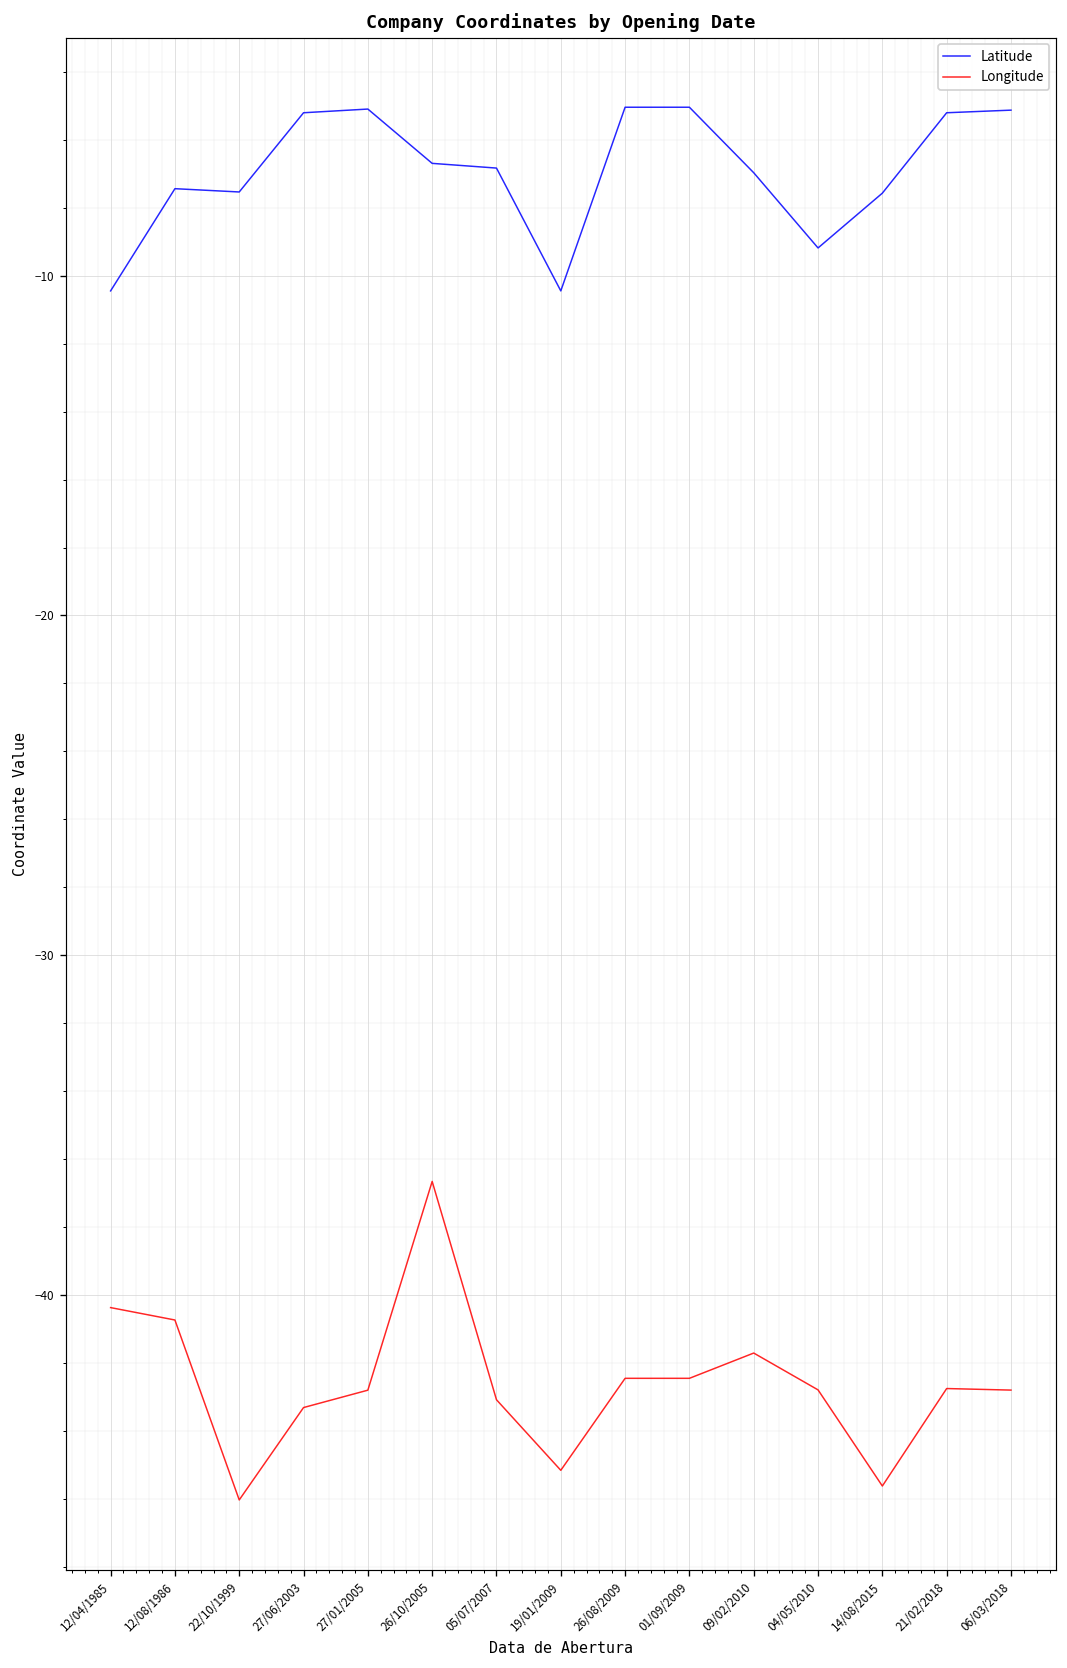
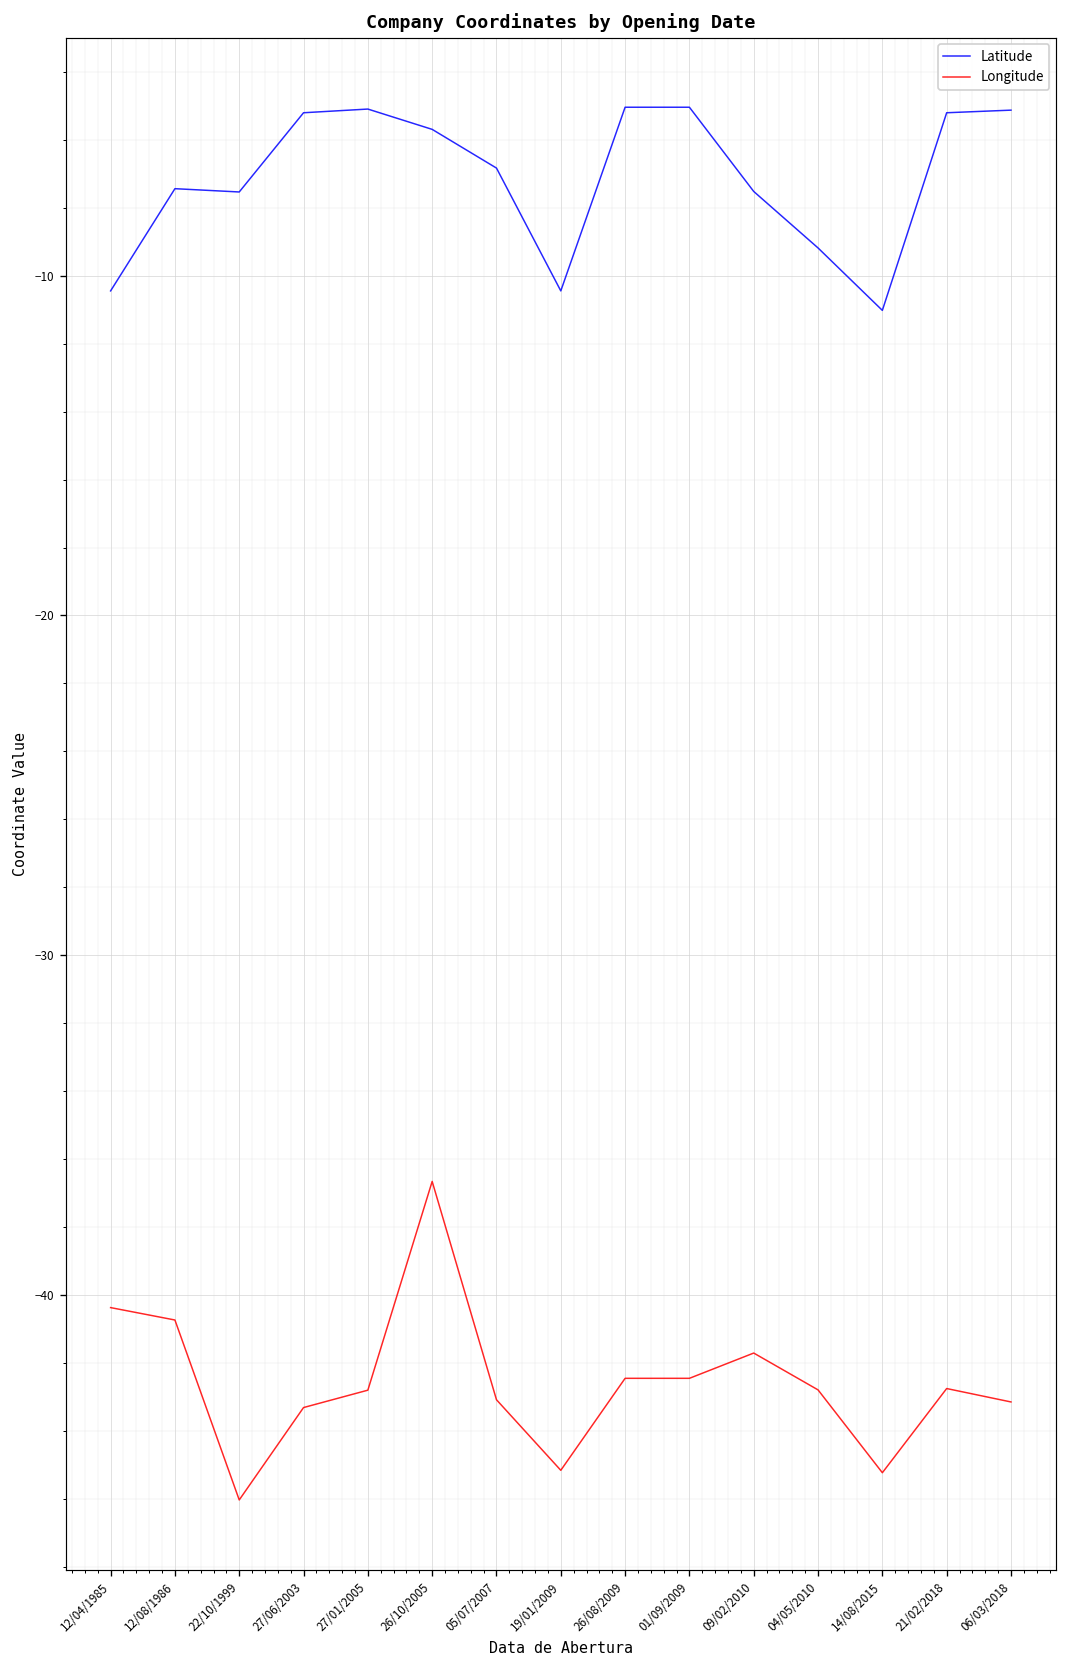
Latitude, 26/10/2005: -6.7 -> -5.7
Latitude, 09/02/2010: -7.0 -> -7.5
Latitude, 14/08/2015: -7.6 -> -11.0
Longitude, 14/08/2015: -45.6 -> -45.2
Longitude, 06/03/2018: -42.8 -> -43.2
